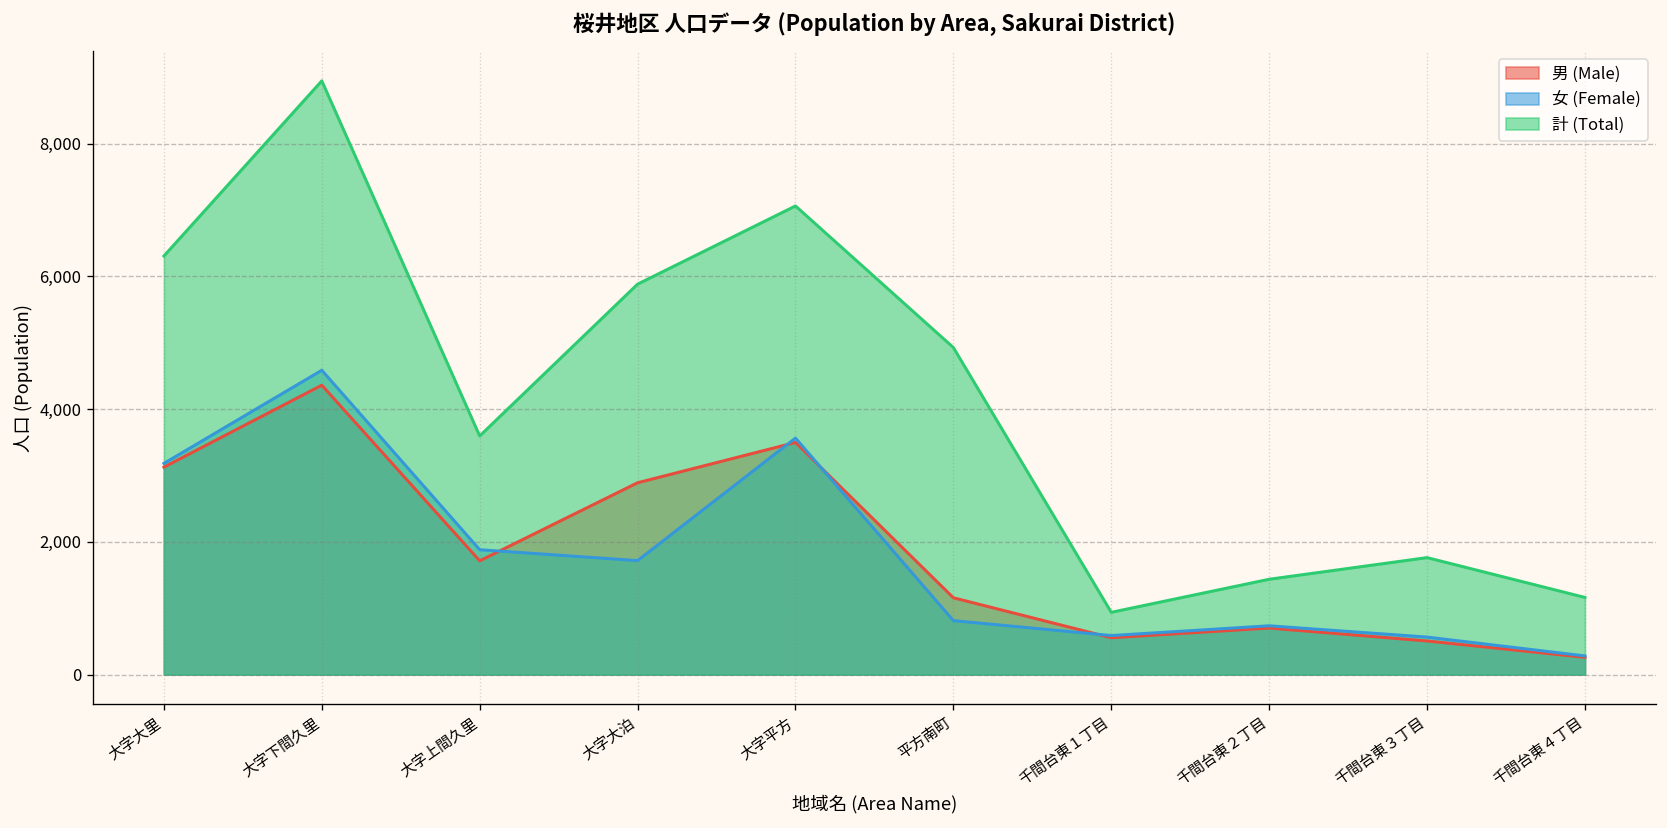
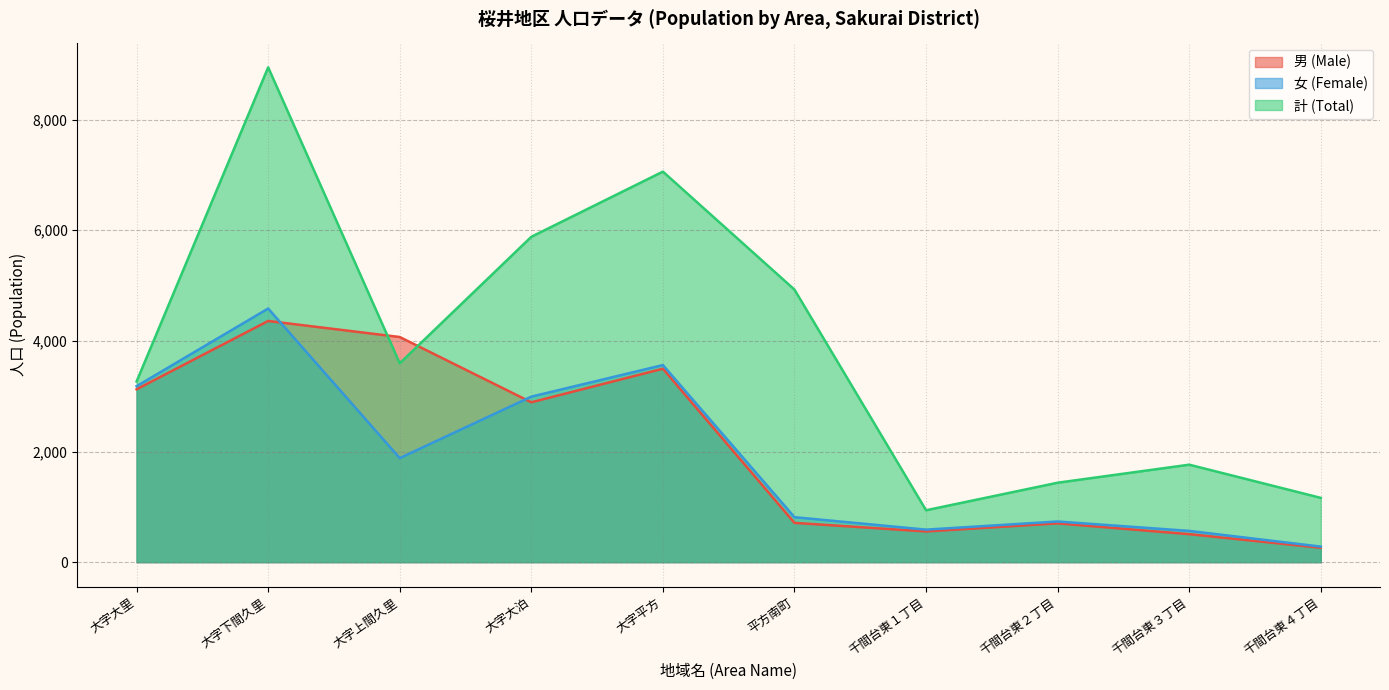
計 (Total), 大字大里: 6,300 -> 3,300
男 (Male), 大字上間久里: 1,700 -> 4,100
女 (Female), 大字大泊: 1,700 -> 3,000
男 (Male), 平方南町: 1,200 -> 700
